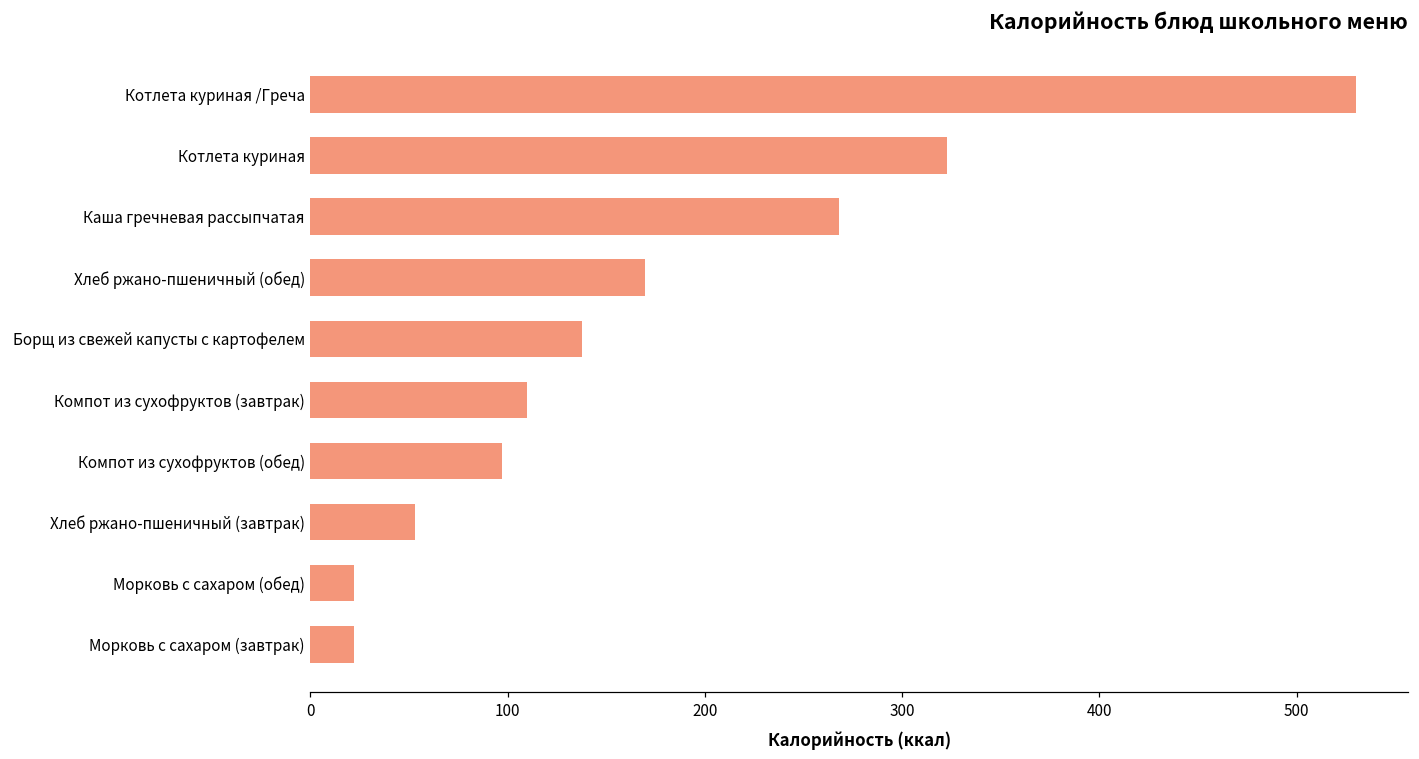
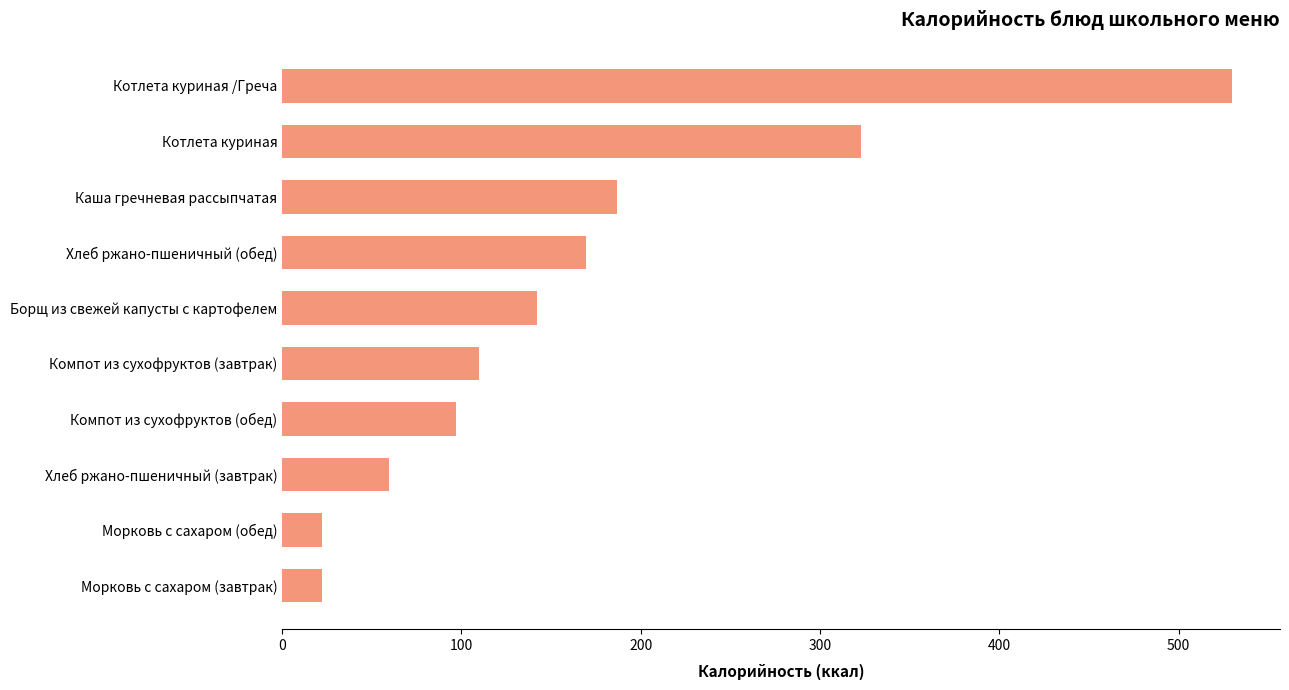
Каша гречневая рассыпчатая: 268 -> 187
Борщ из свежей капусты с картофелем: 138 -> 142
Хлеб ржано-пшеничный (завтрак): 53 -> 60
